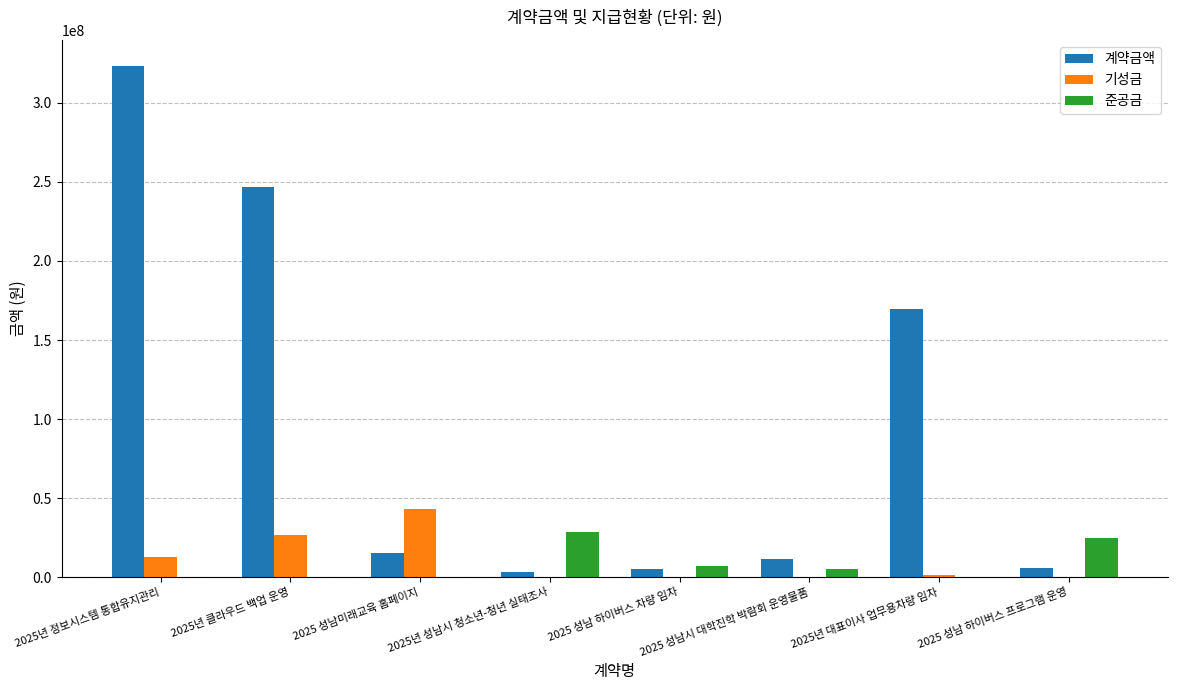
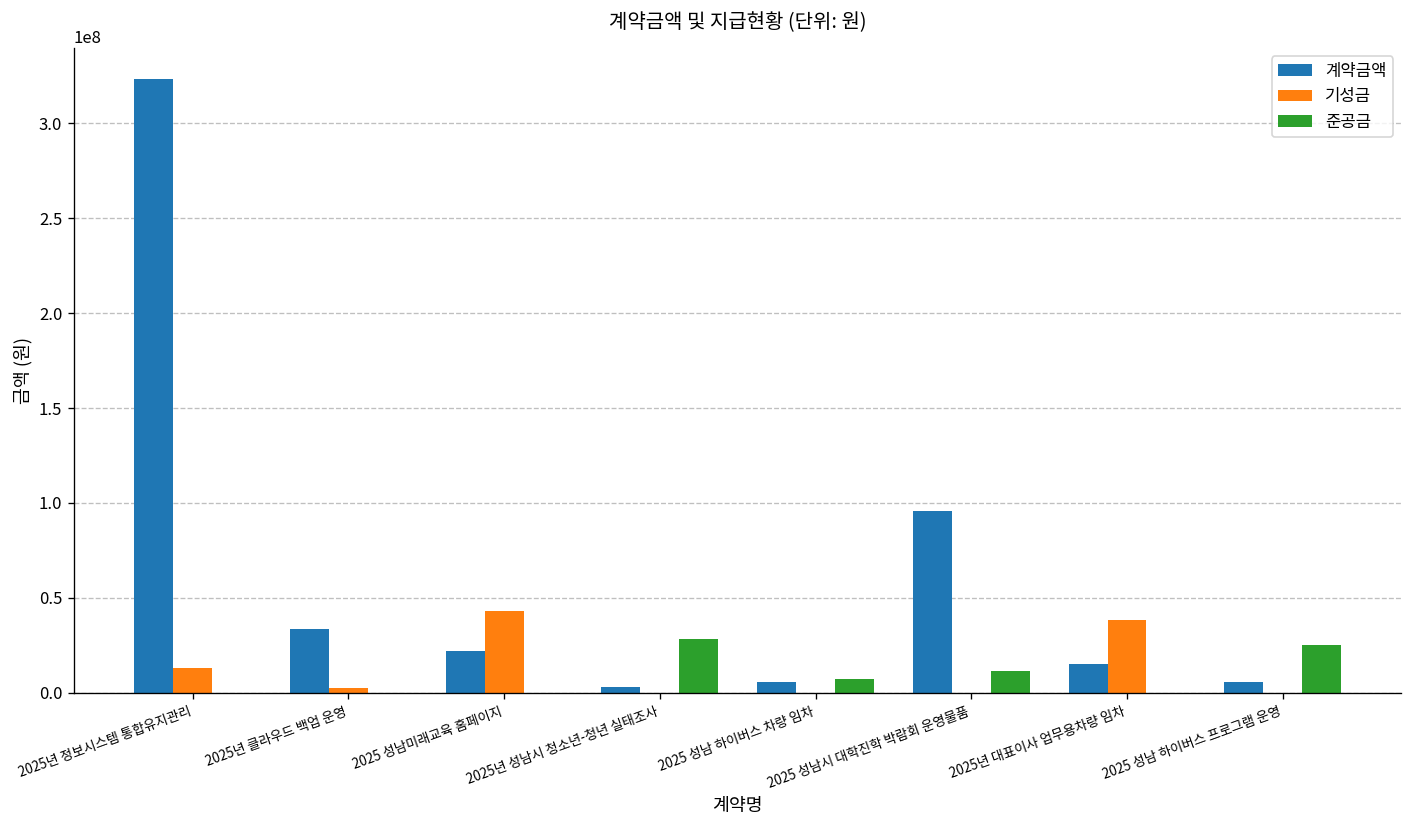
계약금액, 2025년 클라우드 백업 운영: 247000000 -> 34000000
기성금, 2025년 클라우드 백업 운영: 27000000 -> 3000000
계약금액, 2025 성남미래교육 홈페이지: 16000000 -> 22000000
계약금액, 2025 성남시 대학진학 박람회 운영물품: 12000000 -> 96000000
준공금, 2025 성남시 대학진학 박람회 운영물품: 5000000 -> 12000000
계약금액, 2025년 대표이사 업무용차량 임차: 170000000 -> 15000000
기성금, 2025년 대표이사 업무용차량 임차: 1000000 -> 38000000
